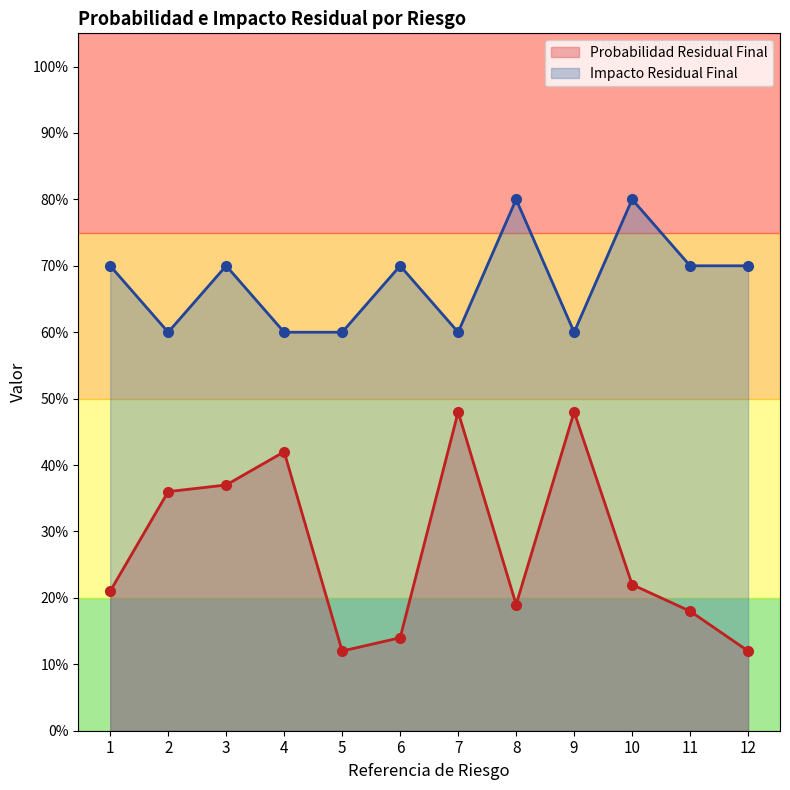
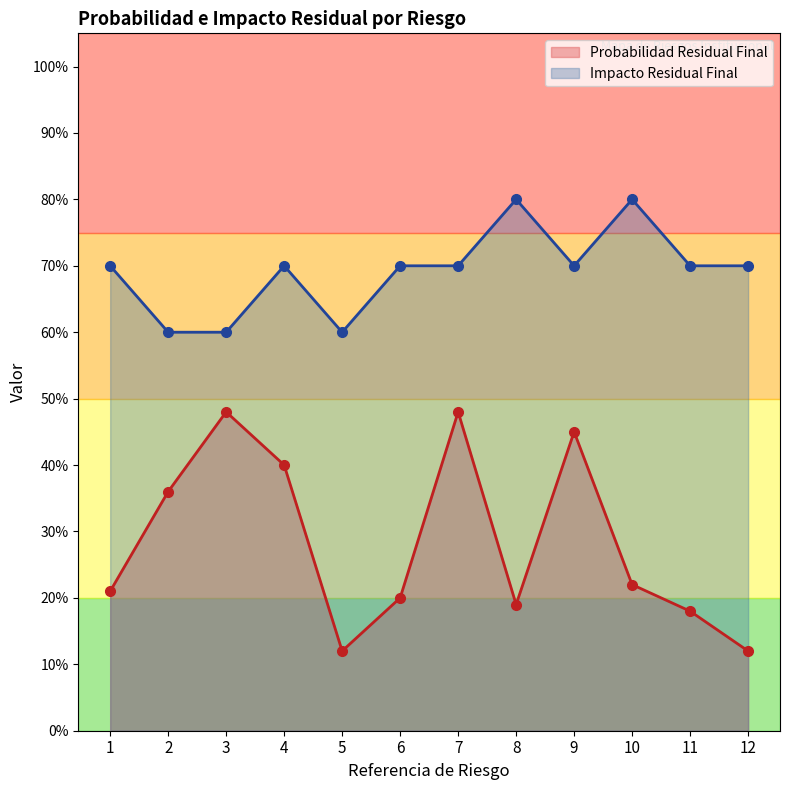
Probabilidad Residual Final, 3: 37% -> 48%
Impacto Residual Final, 3: 70% -> 60%
Probabilidad Residual Final, 4: 42% -> 40%
Impacto Residual Final, 4: 60% -> 70%
Probabilidad Residual Final, 6: 14% -> 20%
Impacto Residual Final, 7: 60% -> 70%
Probabilidad Residual Final, 9: 48% -> 45%
Impacto Residual Final, 9: 60% -> 70%
